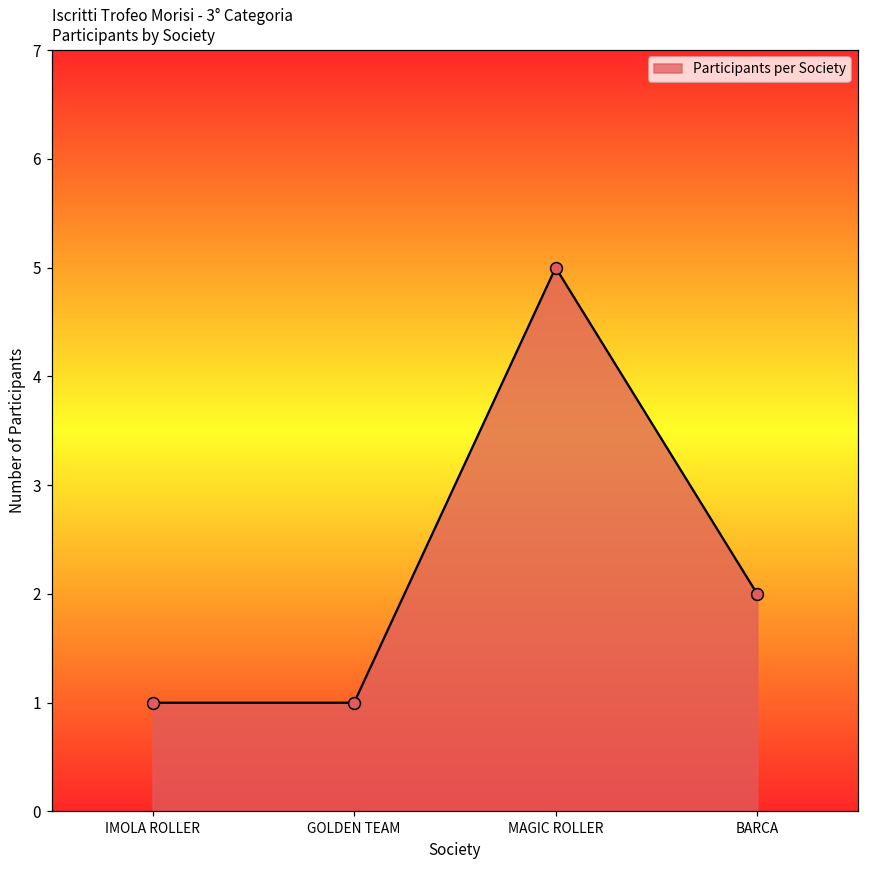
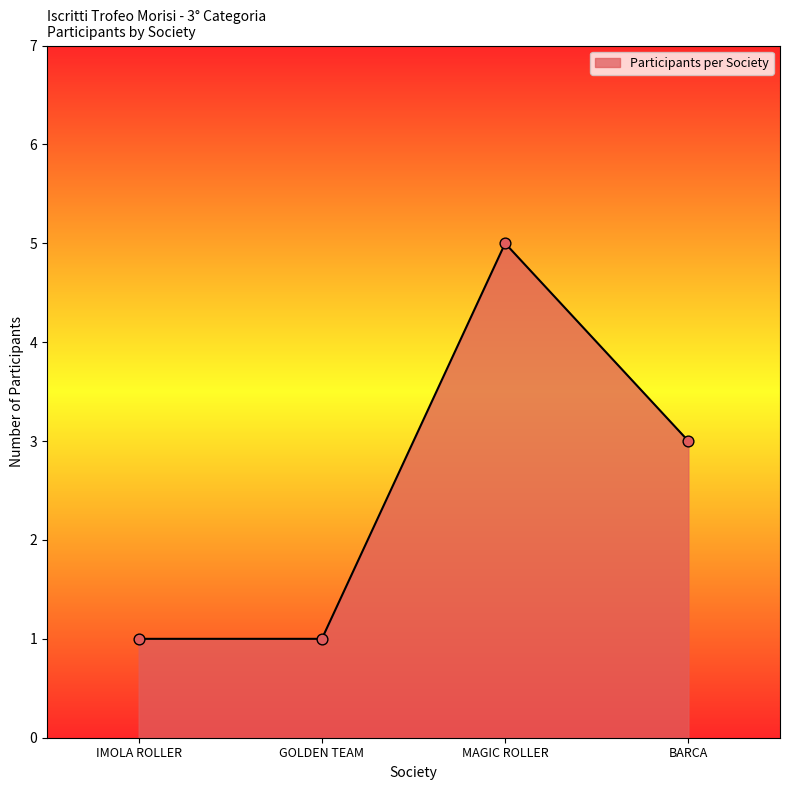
BARCA: 2 -> 3
